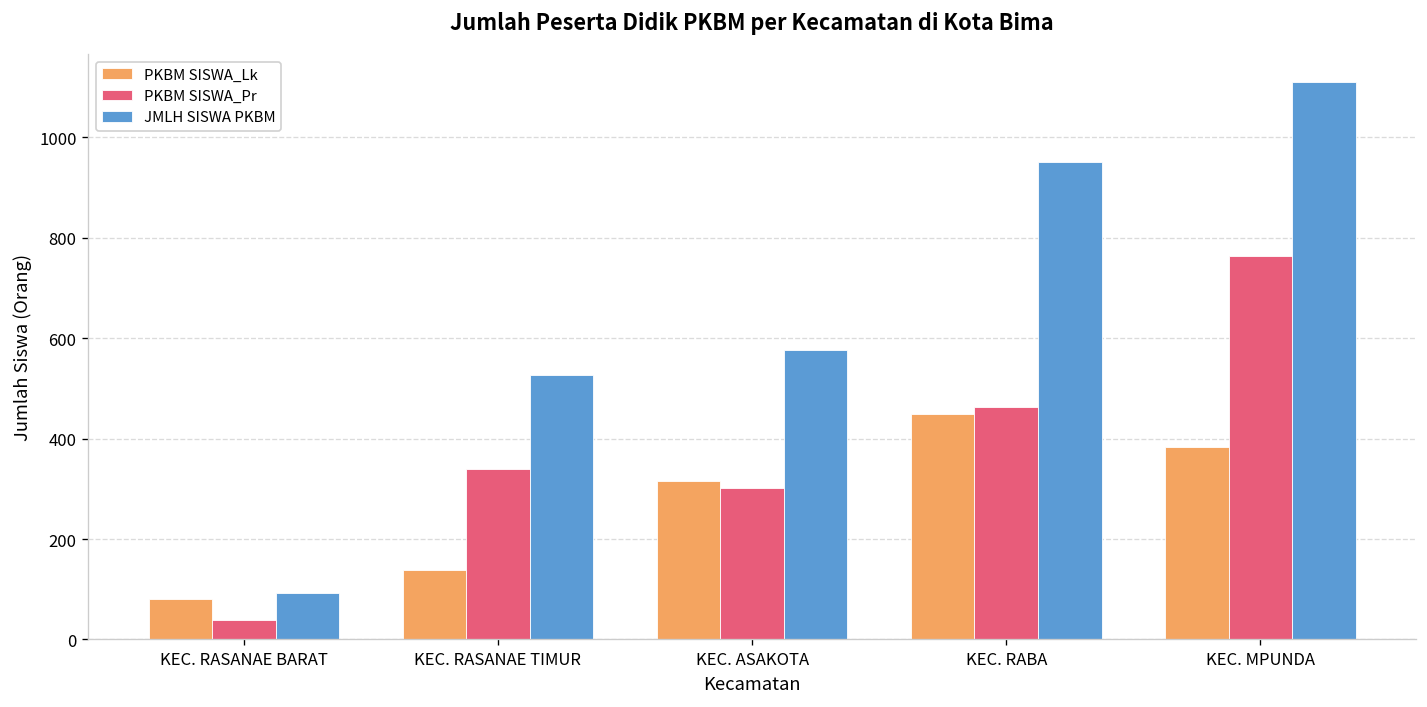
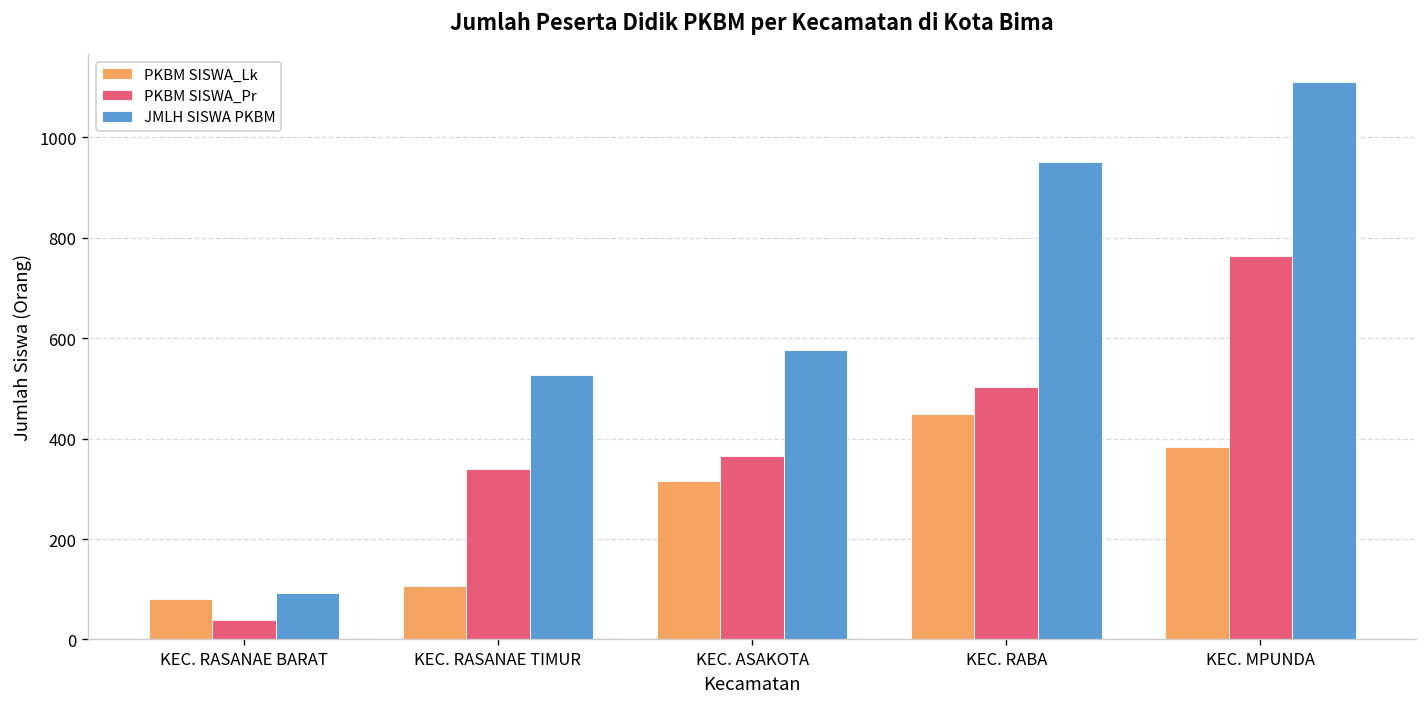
PKBM SISWA_Lk, KEC. RASANAE TIMUR: 140 -> 110
PKBM SISWA_Pr, KEC. ASAKOTA: 300 -> 370
PKBM SISWA_Pr, KEC. RABA: 460 -> 500
